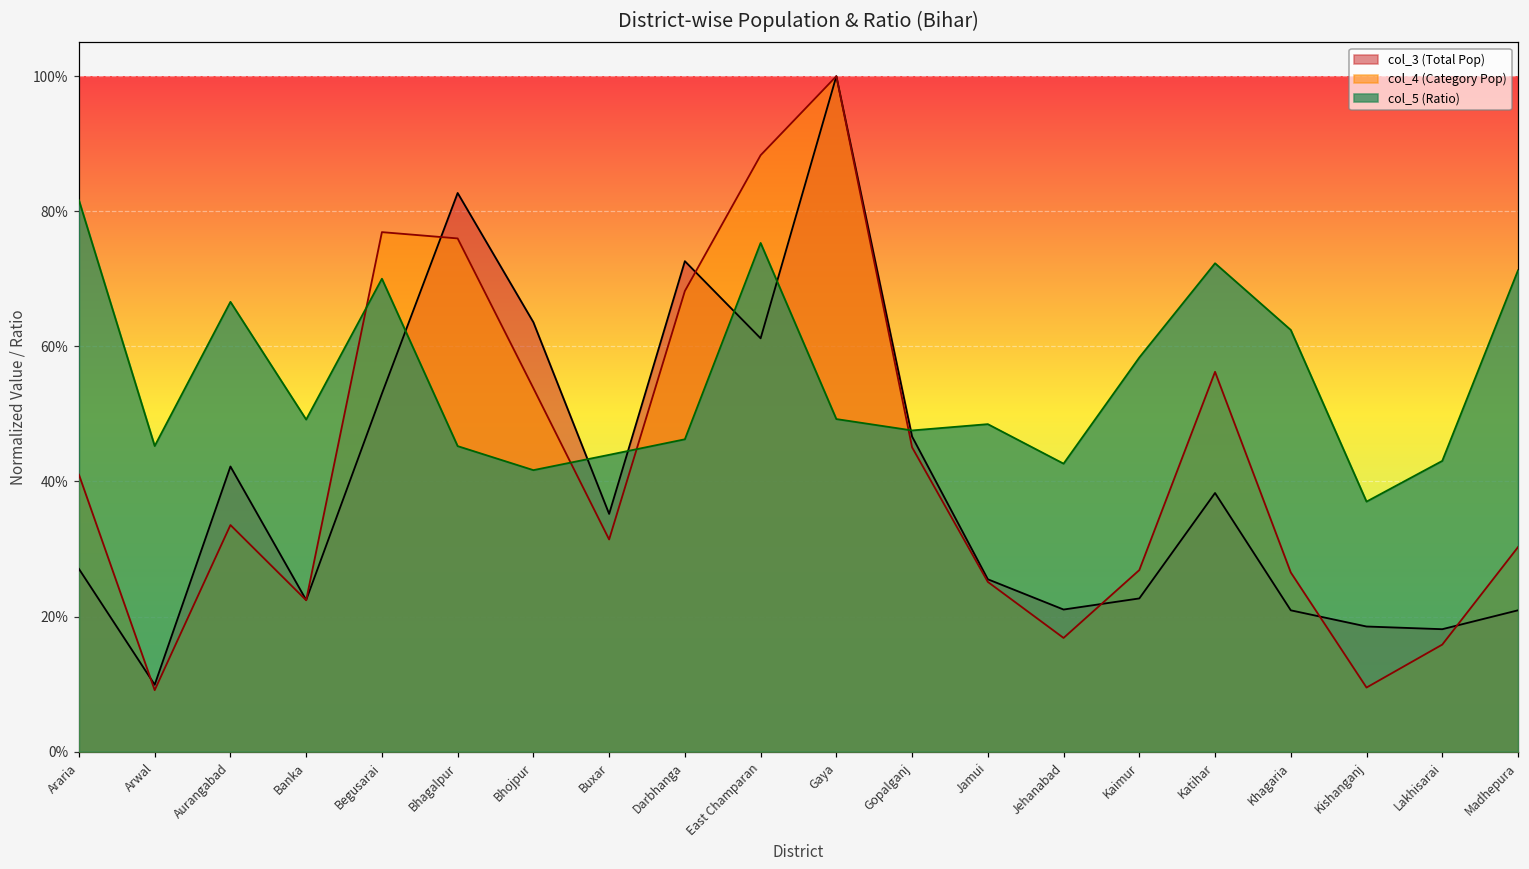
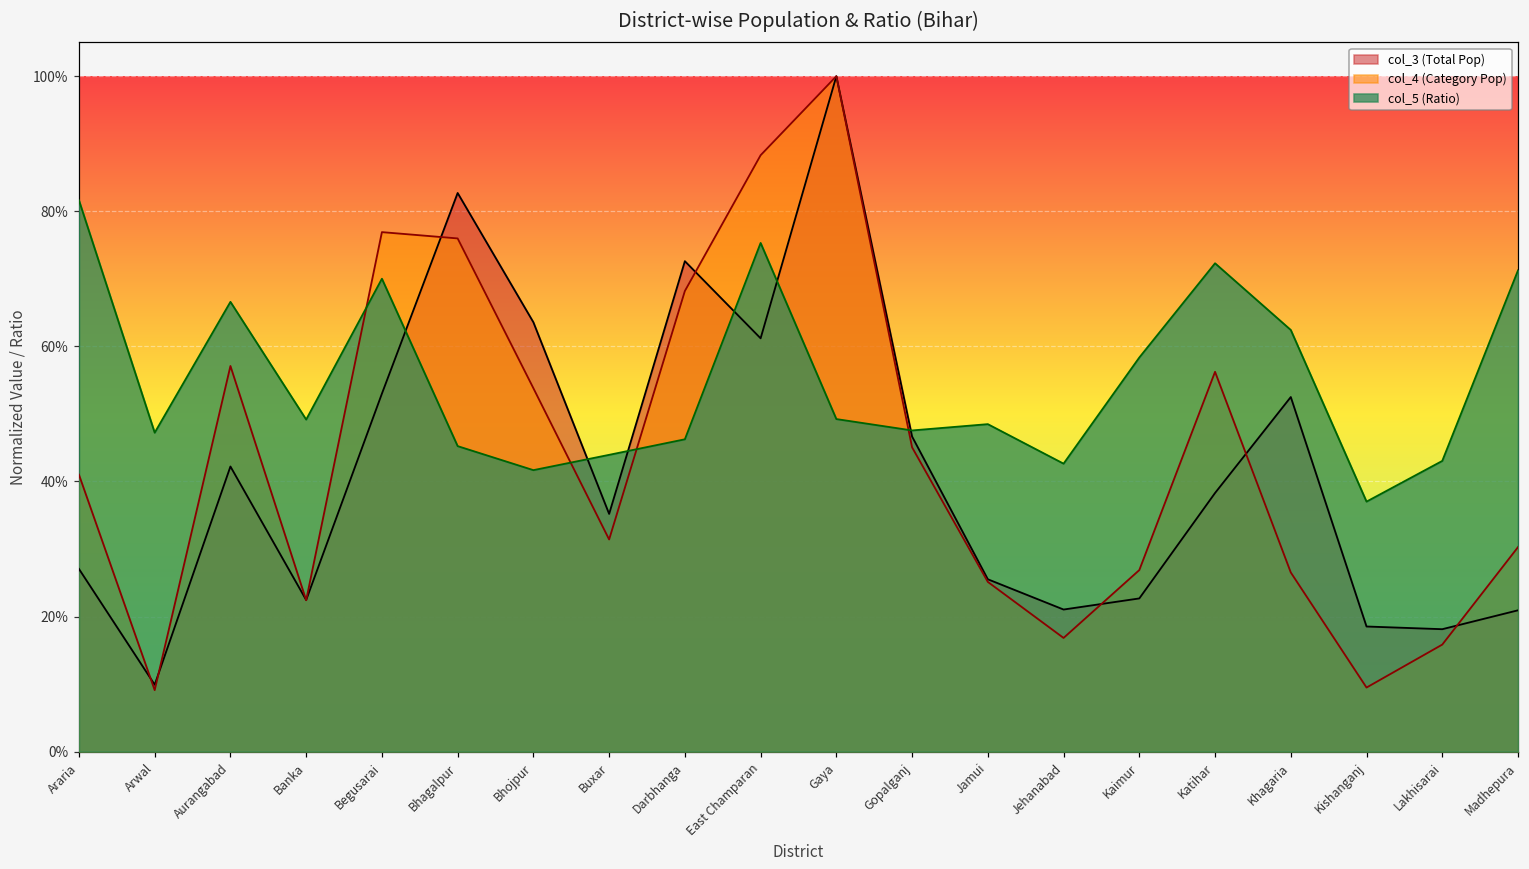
col_5 (Ratio), Arwal: 45% -> 47%
col_4 (Category Pop), Aurangabad: 34% -> 57%
col_3 (Total Pop), Khagaria: 21% -> 52%
